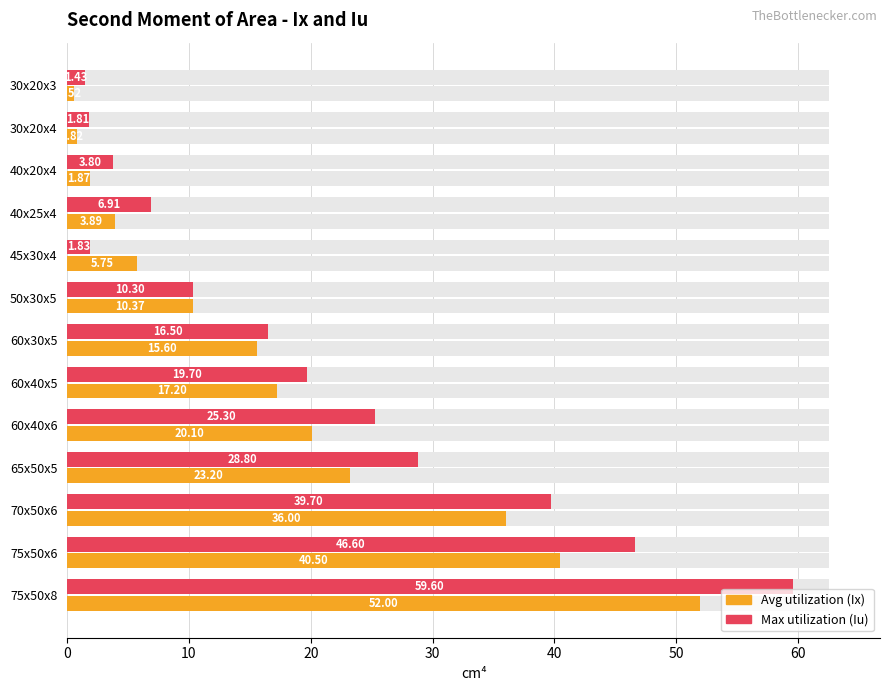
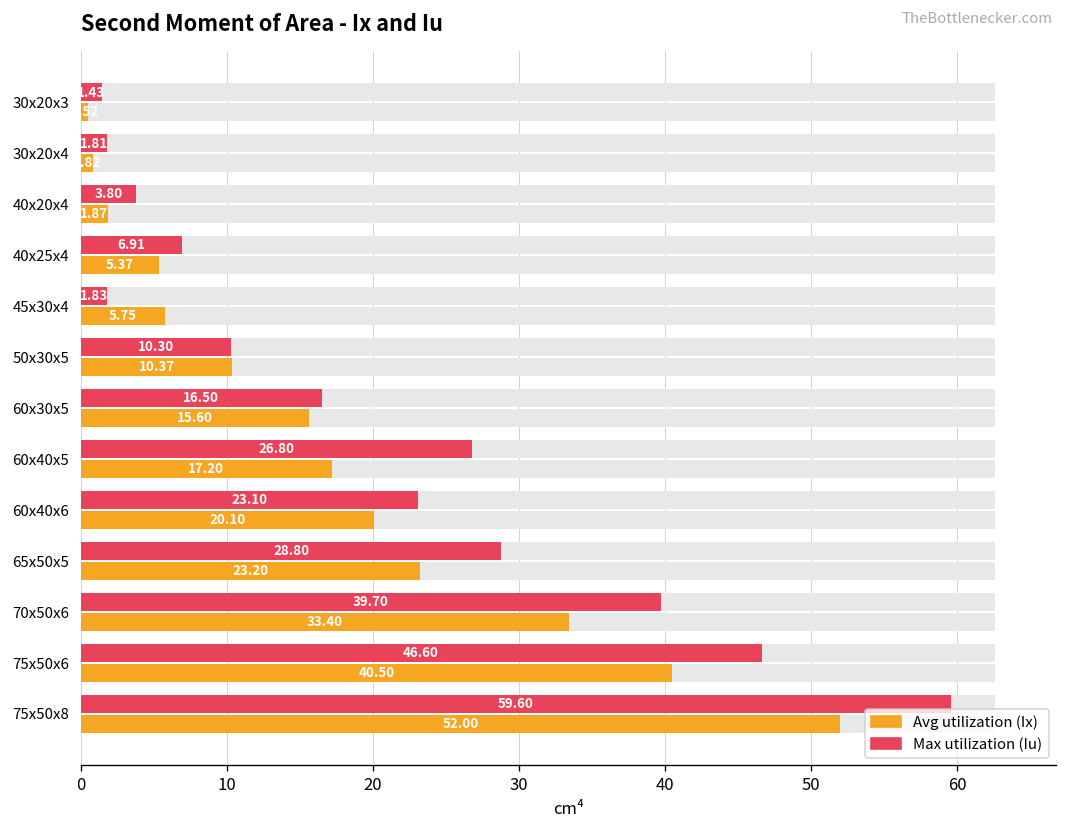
Avg utilization (Ix), 40x25x4: 3.89 -> 5.37
Max utilization (Iu), 60x40x5: 19.70 -> 26.80
Max utilization (Iu), 60x40x6: 25.30 -> 23.10
Avg utilization (Ix), 70x50x6: 36.00 -> 33.40
